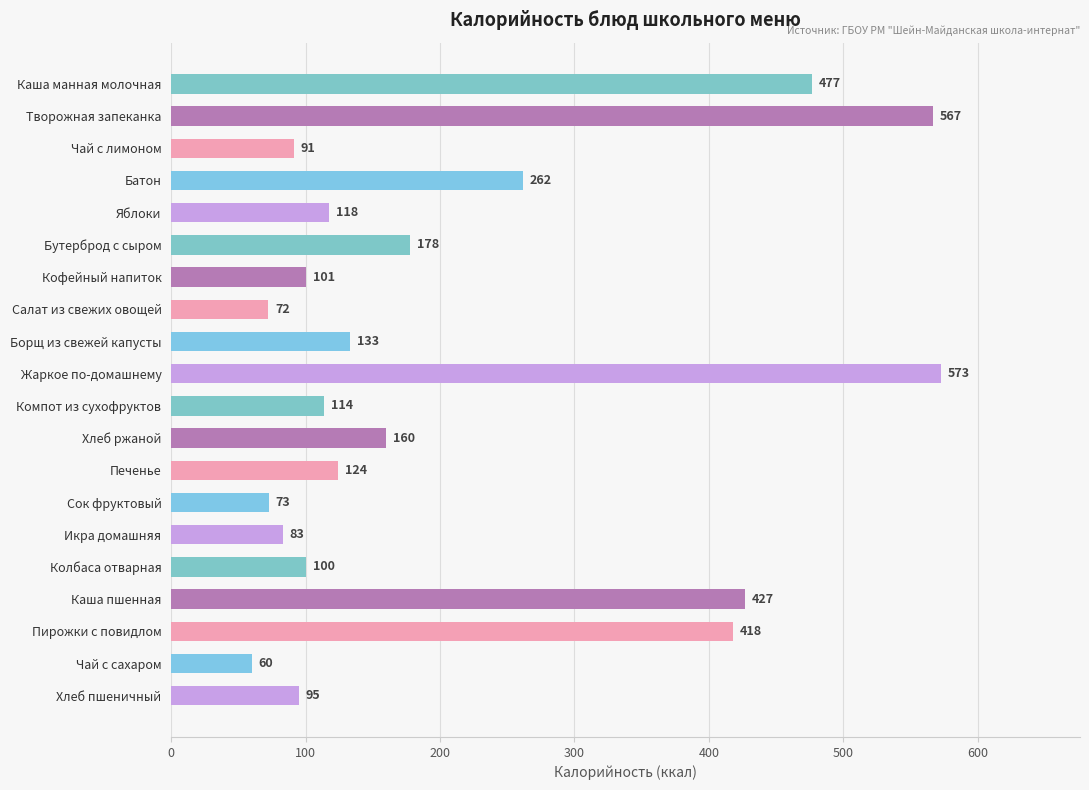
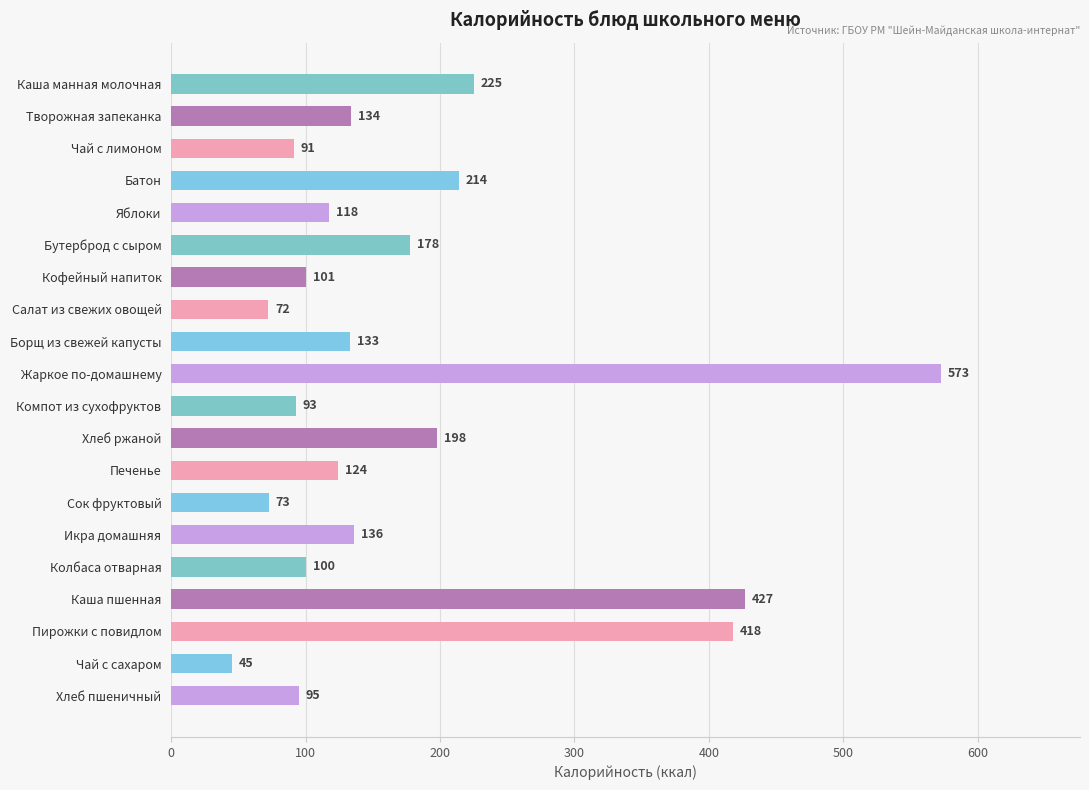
Каша манная молочная: 477 -> 225
Творожная запеканка: 567 -> 134
Батон: 262 -> 214
Компот из сухофруктов: 114 -> 93
Хлеб ржаной: 160 -> 198
Икра домашняя: 83 -> 136
Чай с сахаром: 60 -> 45
